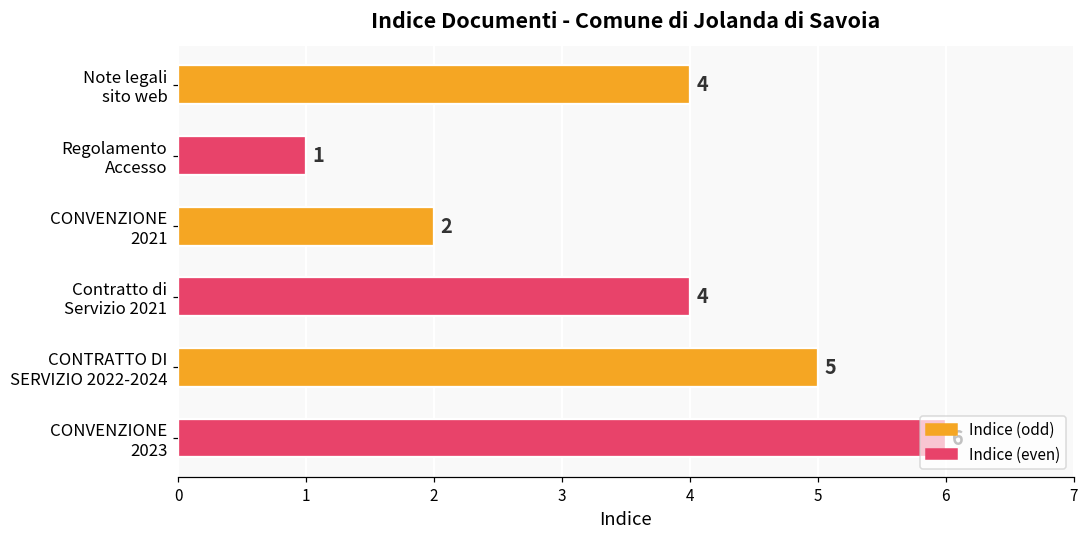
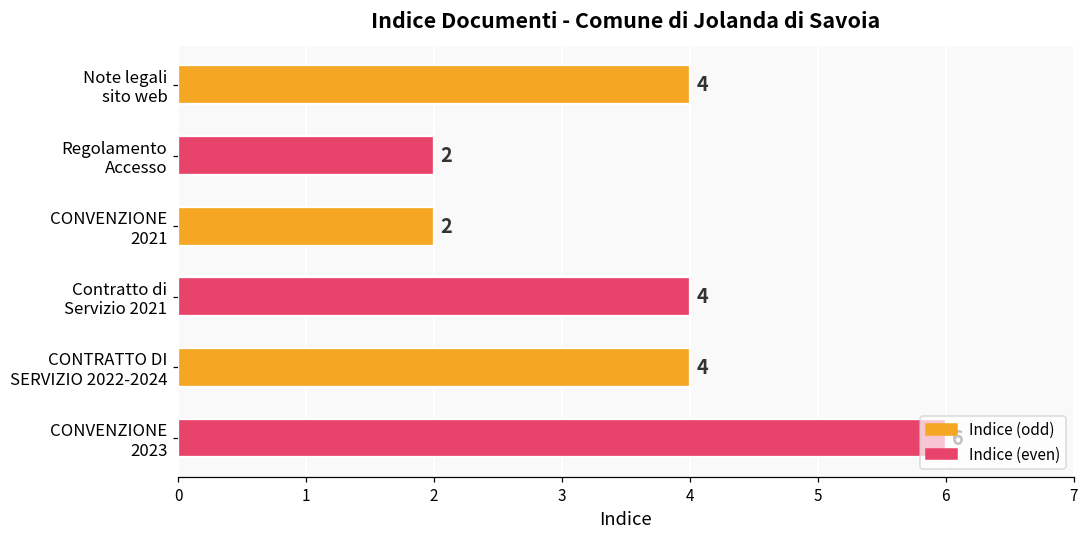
Regolamento Accesso: 1 -> 2
CONTRATTO DI SERVIZIO 2022-2024: 5 -> 4
